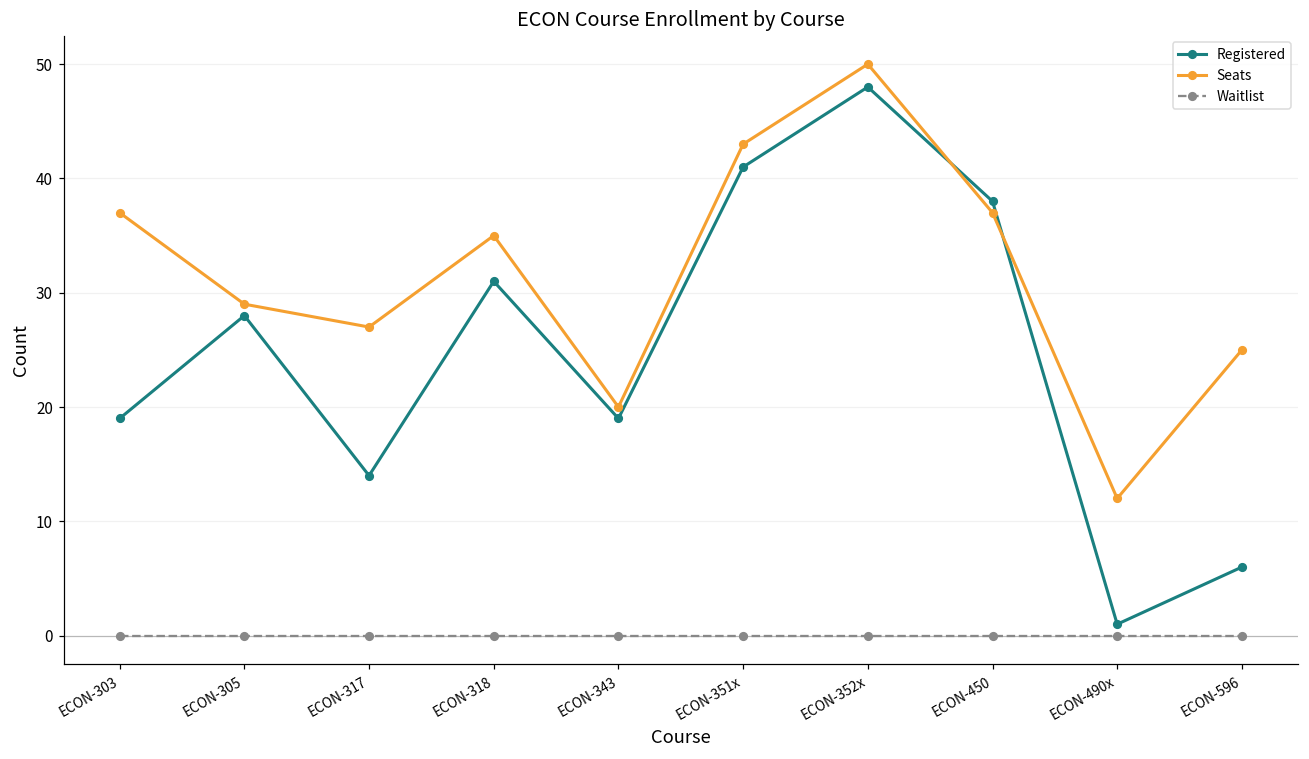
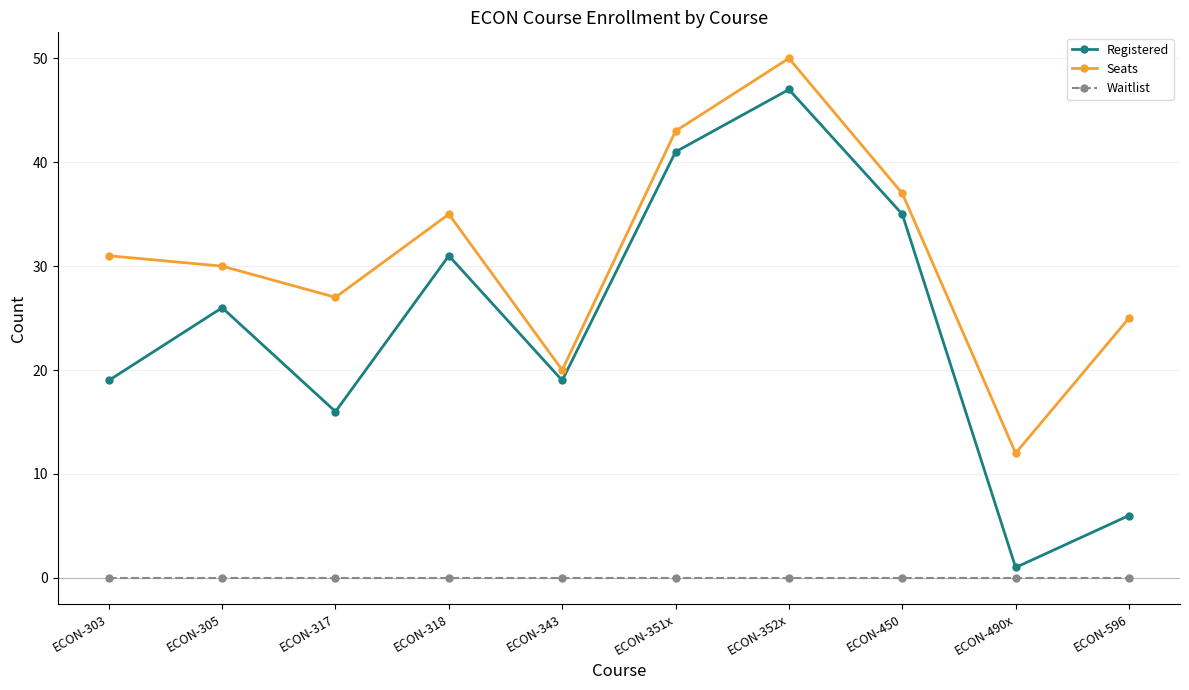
Seats, ECON-303: 37 -> 31
Registered, ECON-305: 28 -> 26
Seats, ECON-305: 29 -> 30
Registered, ECON-317: 14 -> 16
Registered, ECON-352x: 48 -> 47
Registered, ECON-450: 38 -> 35
